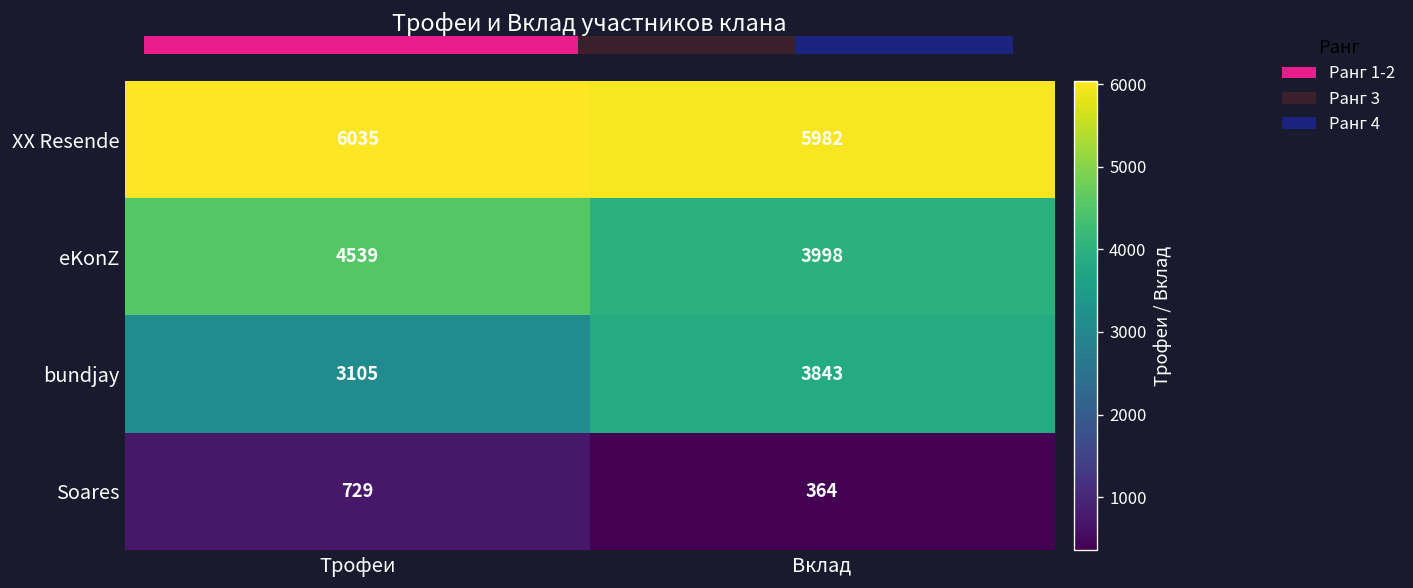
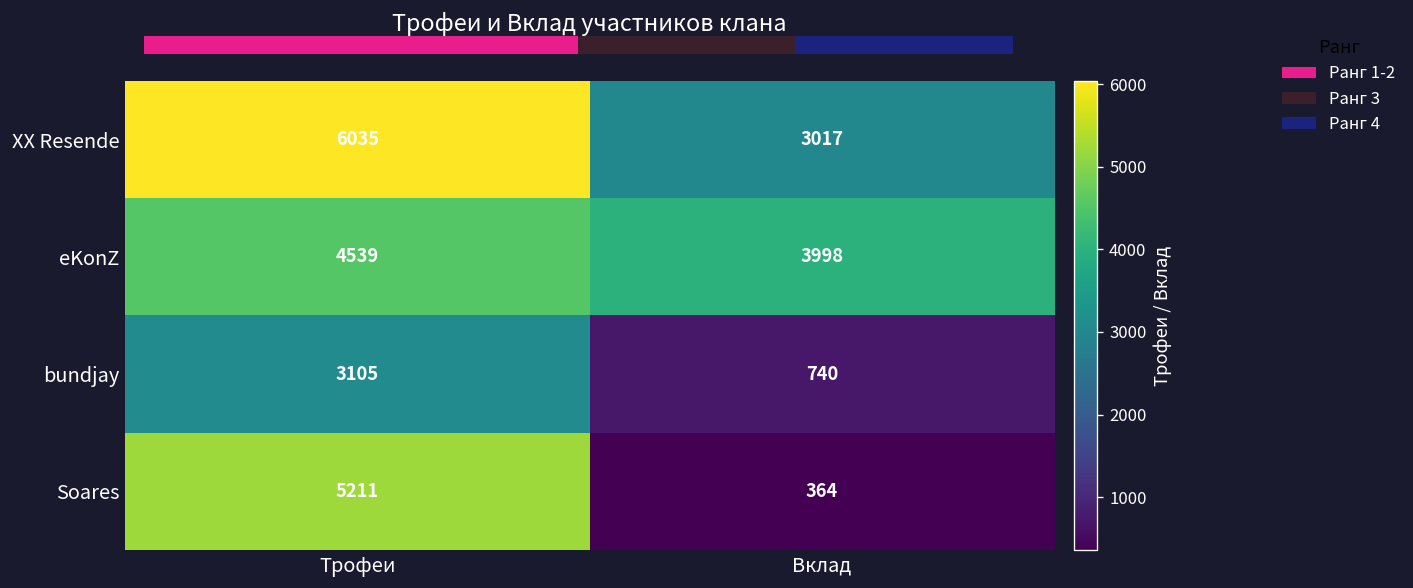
Трофеи и Вклад участников клана, XX Resende, Вклад: 5982 -> 3017
Трофеи и Вклад участников клана, bundjay, Вклад: 3843 -> 740
Трофеи и Вклад участников клана, Soares, Трофеи: 729 -> 5211
